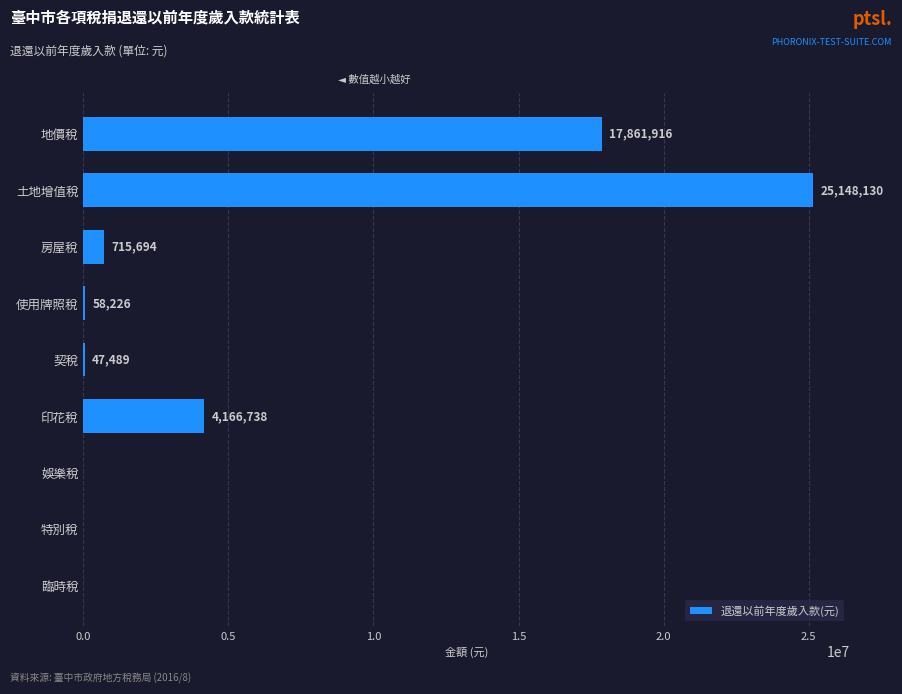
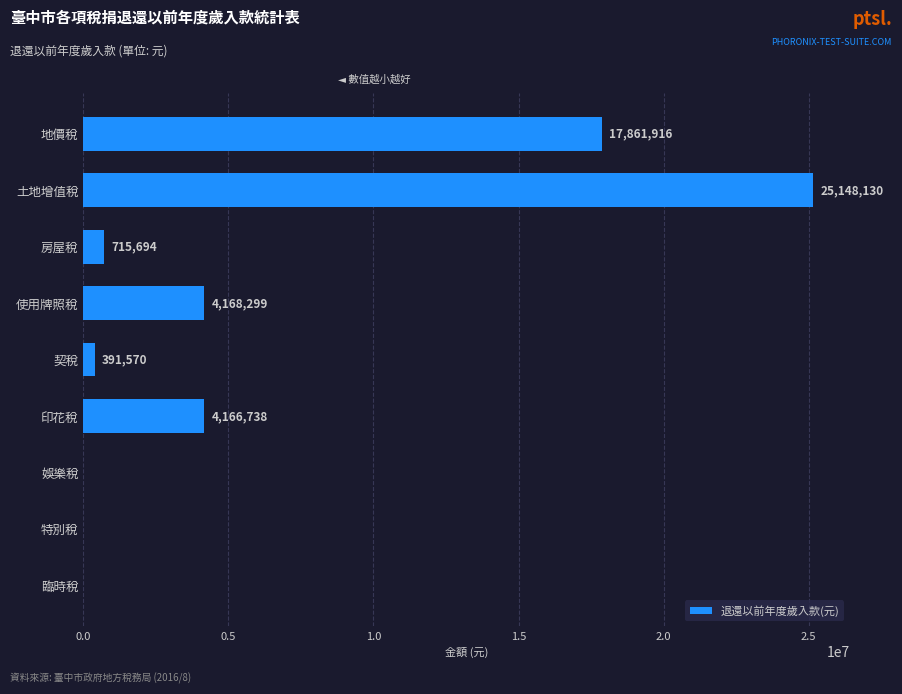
使用牌照稅: 58,226 -> 4,168,299
契稅: 47,489 -> 391,570
